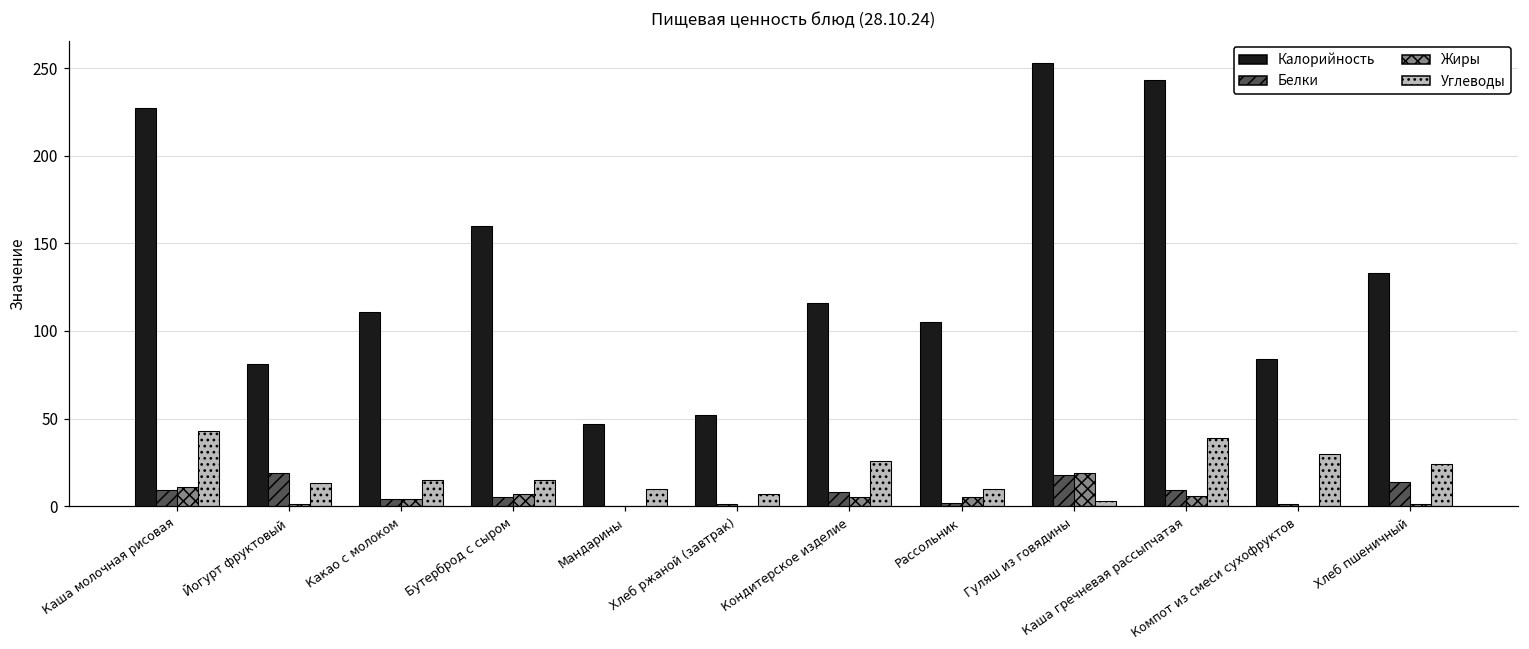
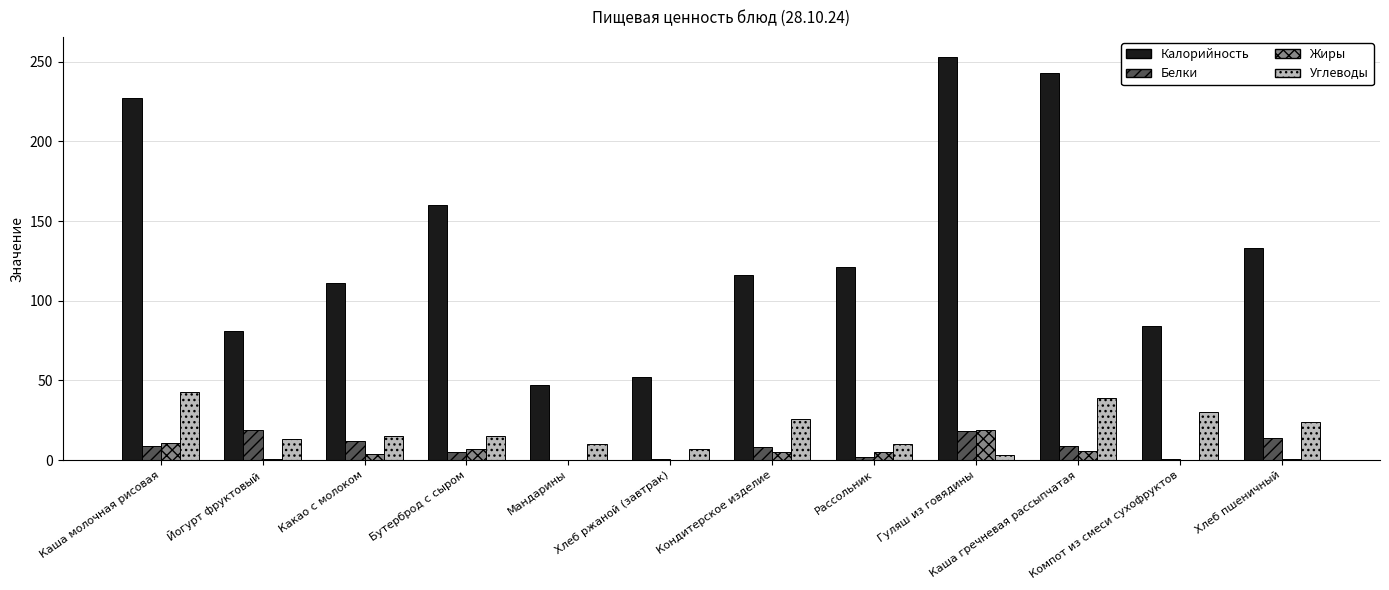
Белки, Какао с молоком: 4 -> 12
Калорийность, Рассольник: 105 -> 121
